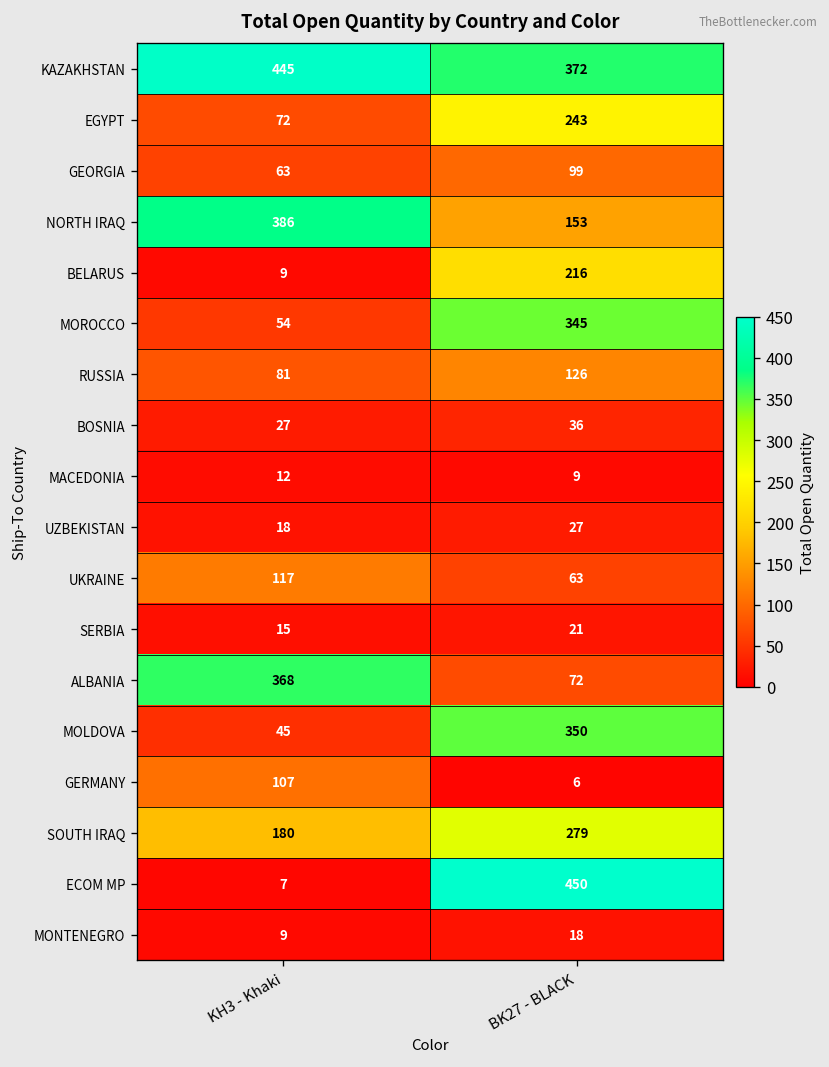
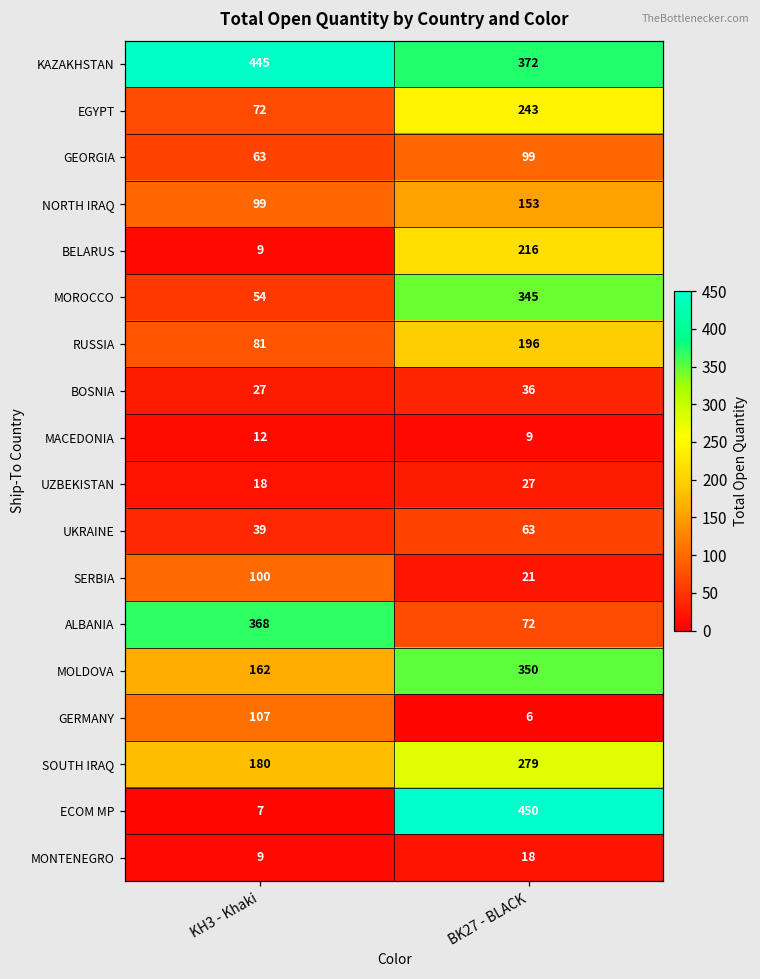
NORTH IRAQ, KH3 - Khaki: 386 -> 99
RUSSIA, BK27 - BLACK: 126 -> 196
UKRAINE, KH3 - Khaki: 117 -> 39
SERBIA, KH3 - Khaki: 15 -> 100
MOLDOVA, KH3 - Khaki: 45 -> 162
